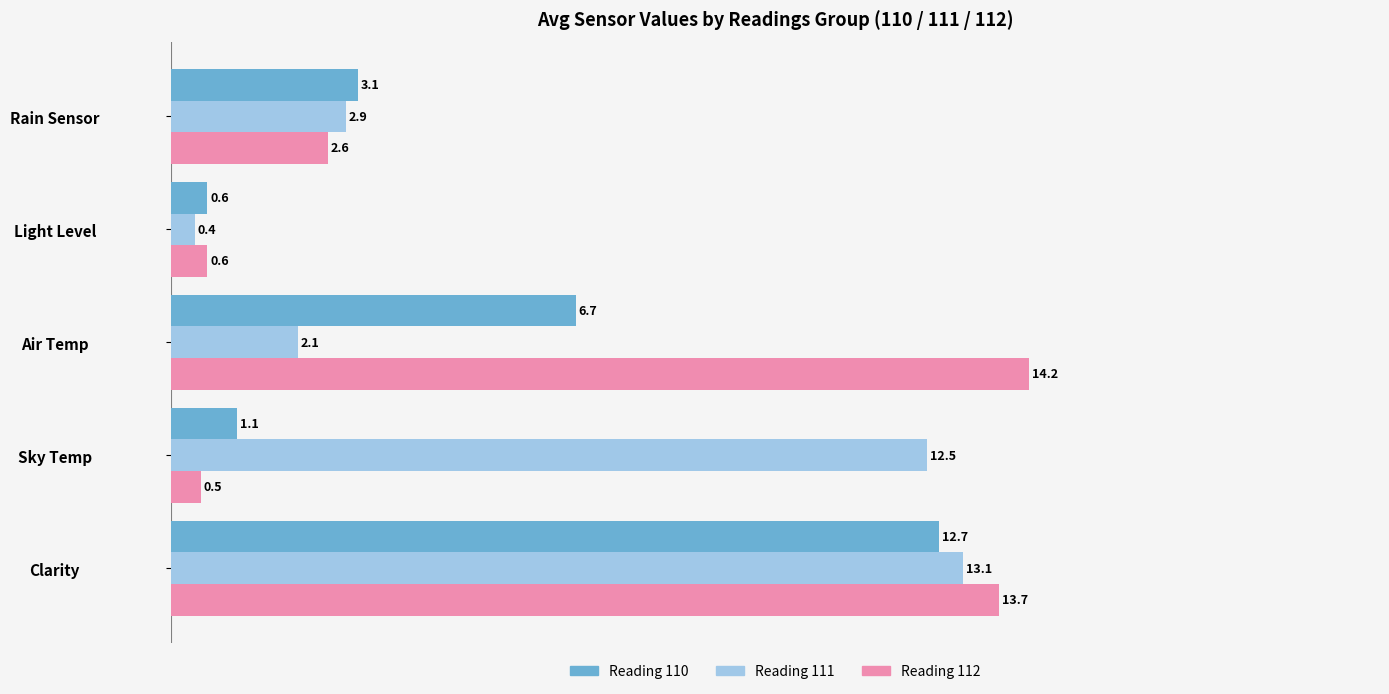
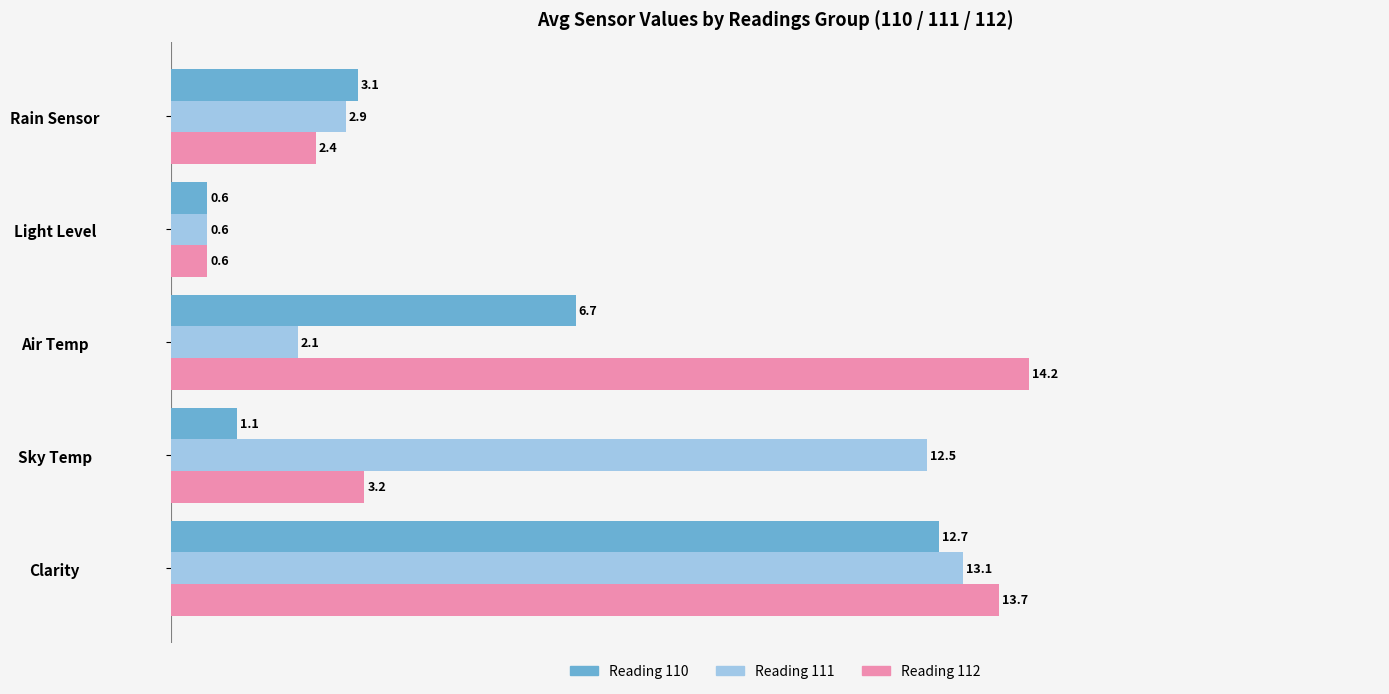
Reading 112, Rain Sensor: 2.6 -> 2.4
Reading 111, Light Level: 0.4 -> 0.6
Reading 112, Sky Temp: 0.5 -> 3.2
